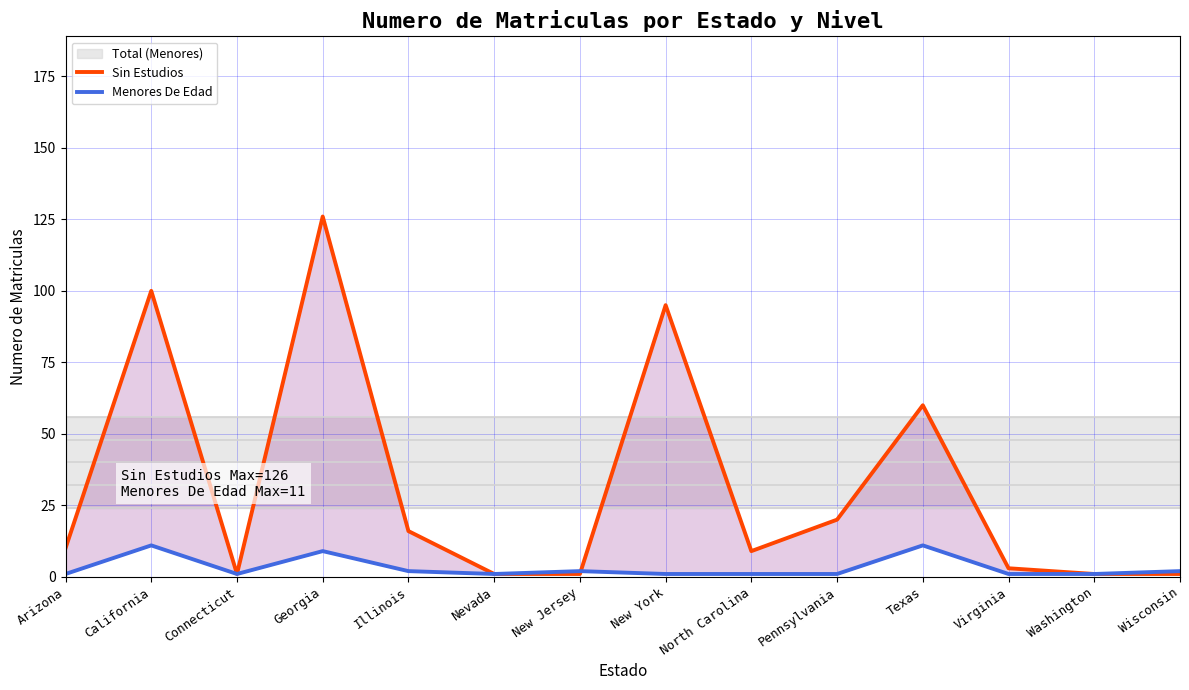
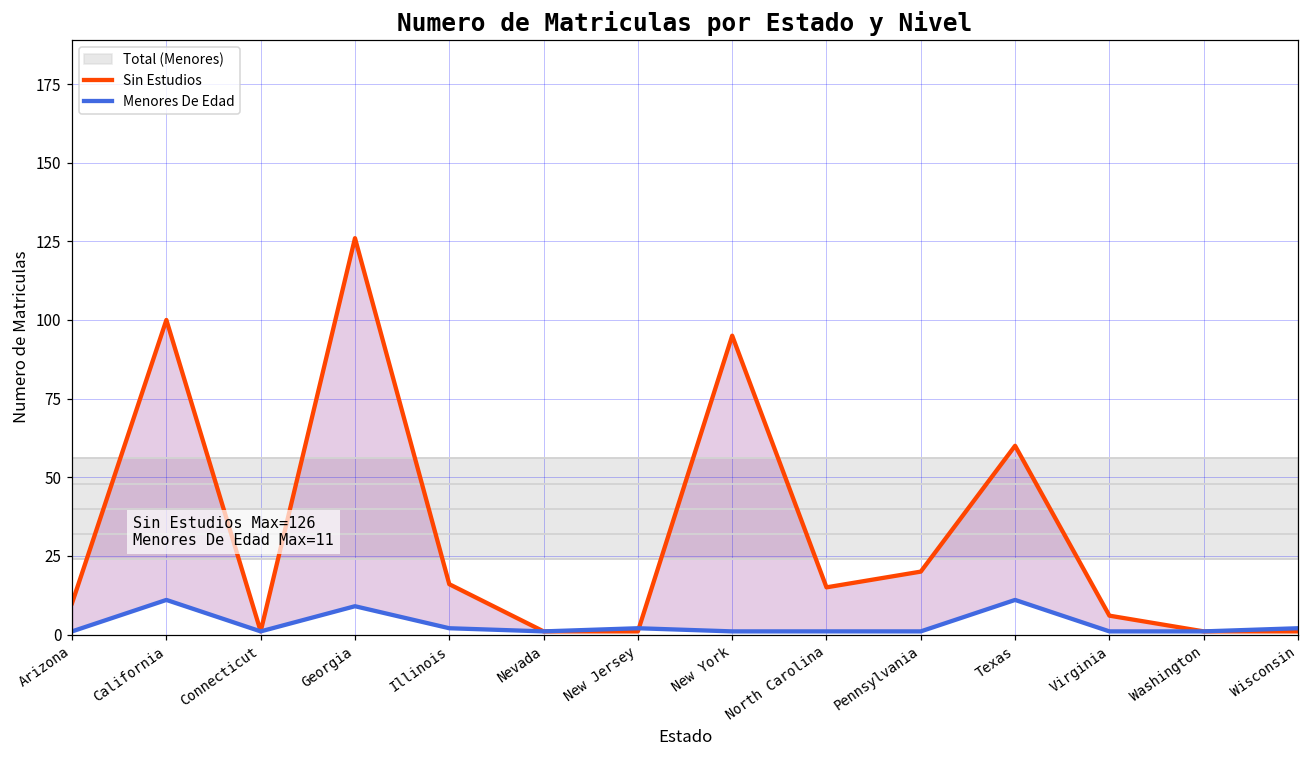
Sin Estudios, North Carolina: 9 -> 15
Sin Estudios, Virginia: 3 -> 6
